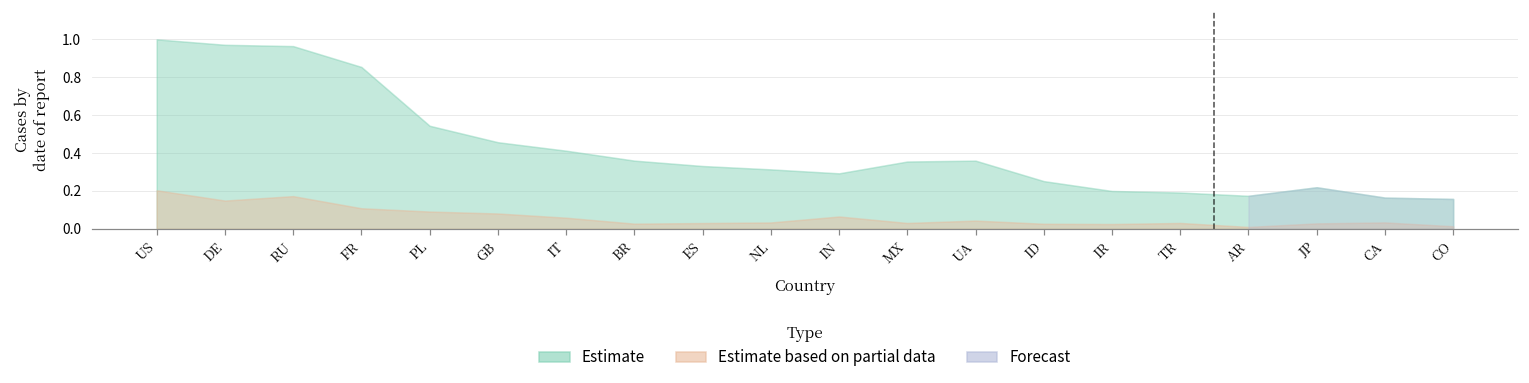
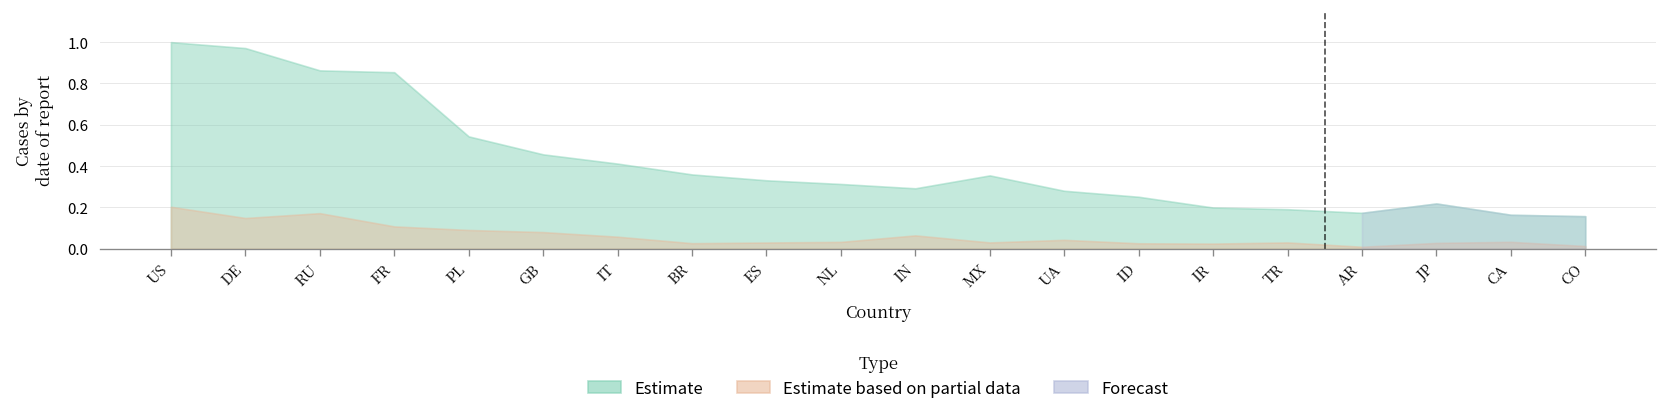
Estimate, RU: 0.96 -> 0.86
Estimate, UA: 0.36 -> 0.28
